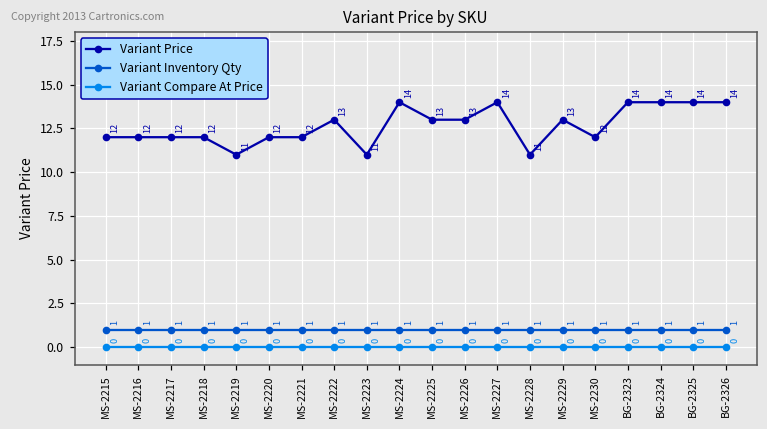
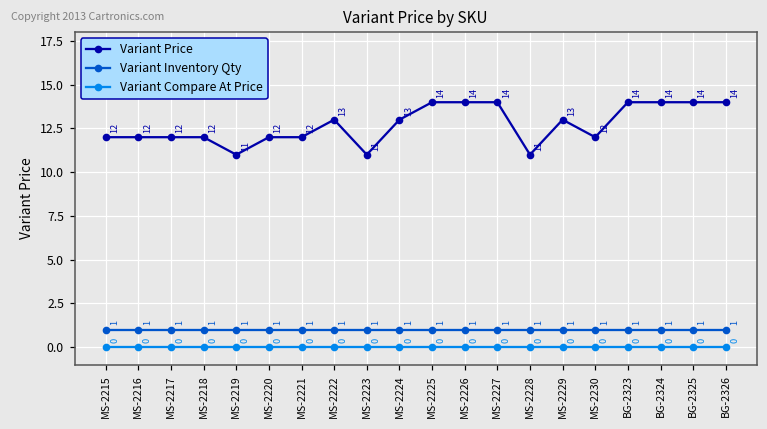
Variant Price, MS-2224: 14 -> 13
Variant Price, MS-2225: 13 -> 14
Variant Price, MS-2226: 13 -> 14
